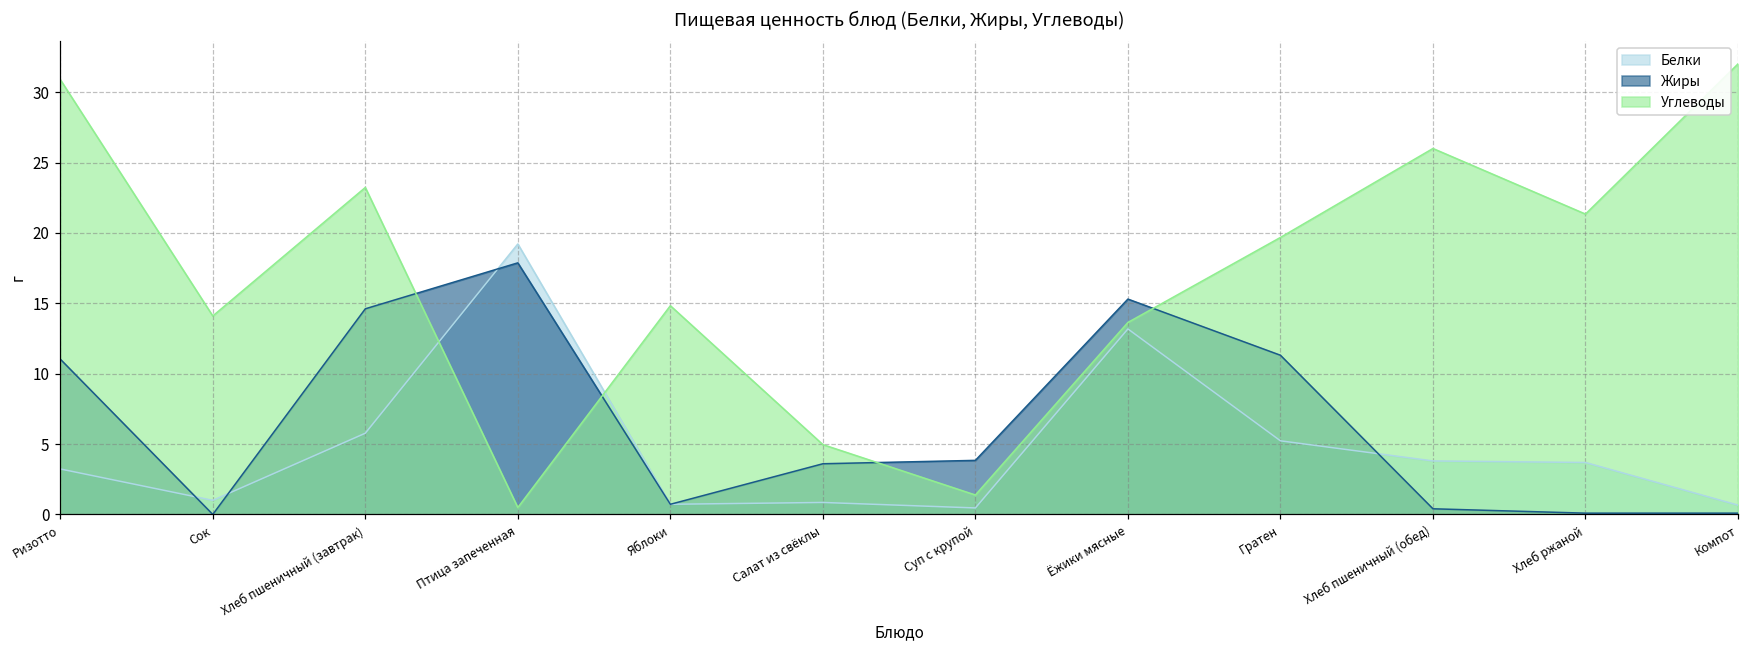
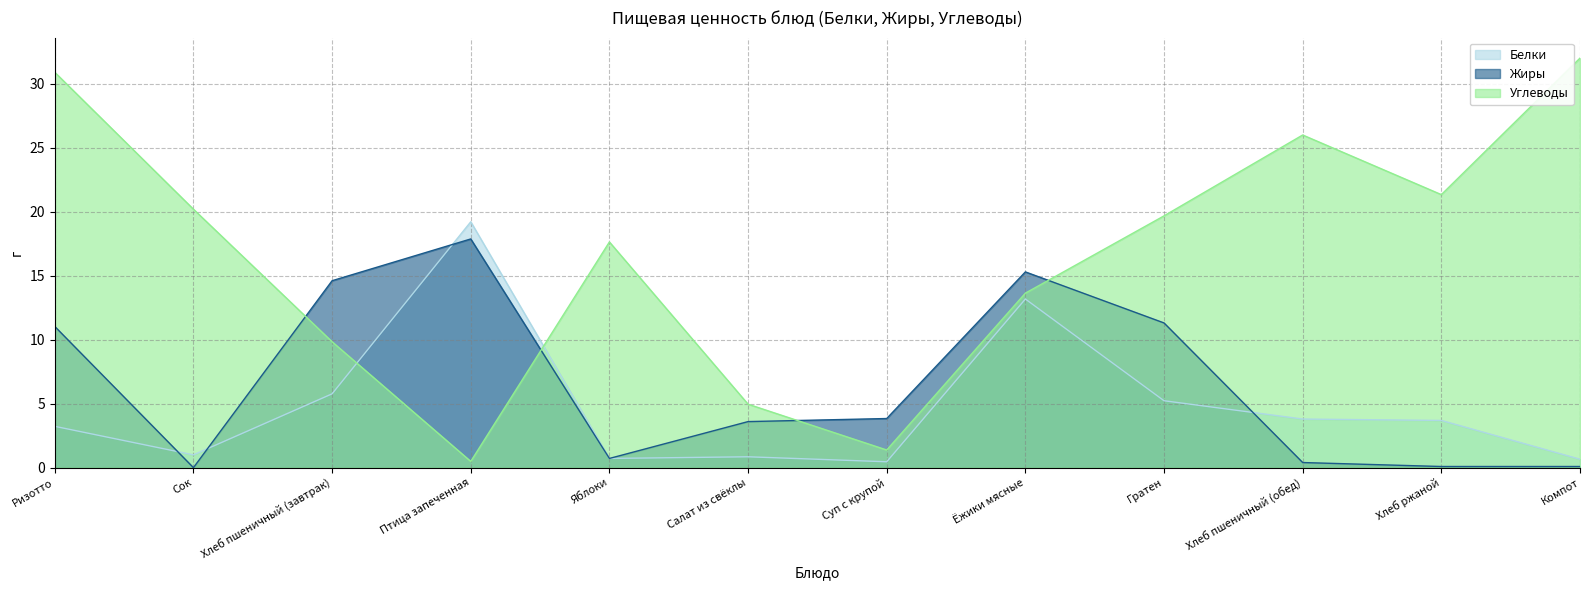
Углеводы, Сок: 14.1 -> 20.2
Углеводы, Хлеб пшеничный (завтрак): 23.2 -> 9.8
Углеводы, Яблоки: 14.8 -> 17.6
